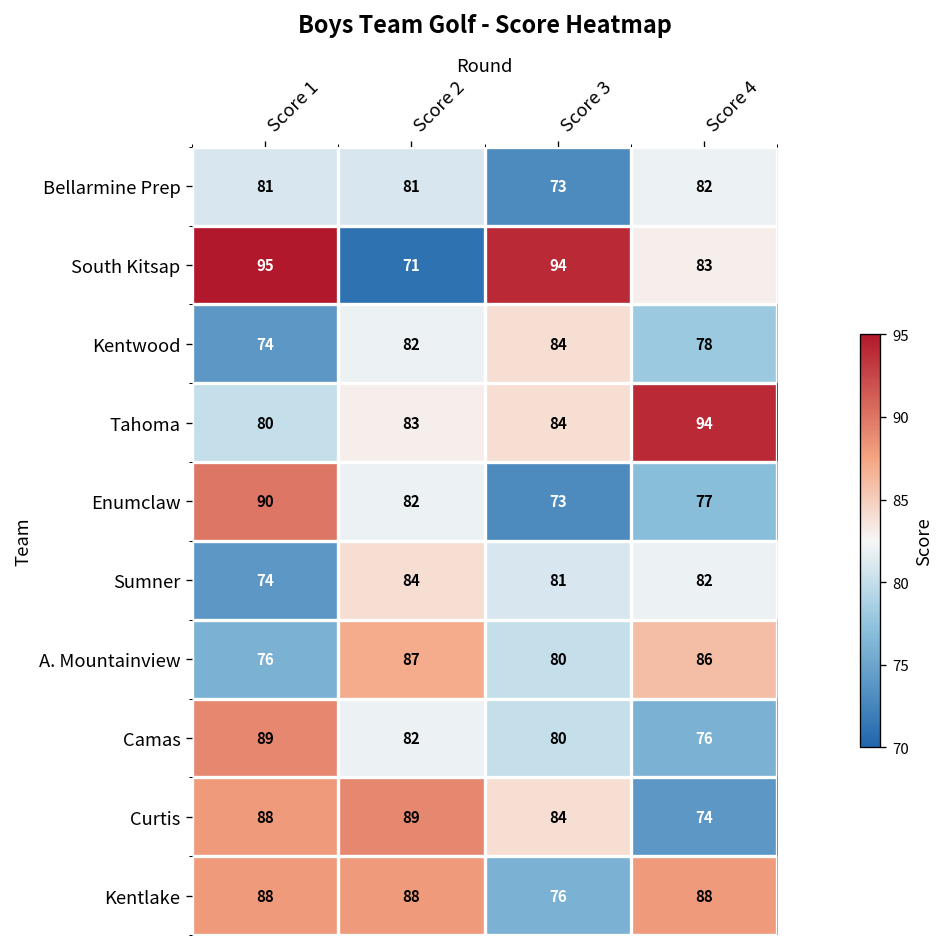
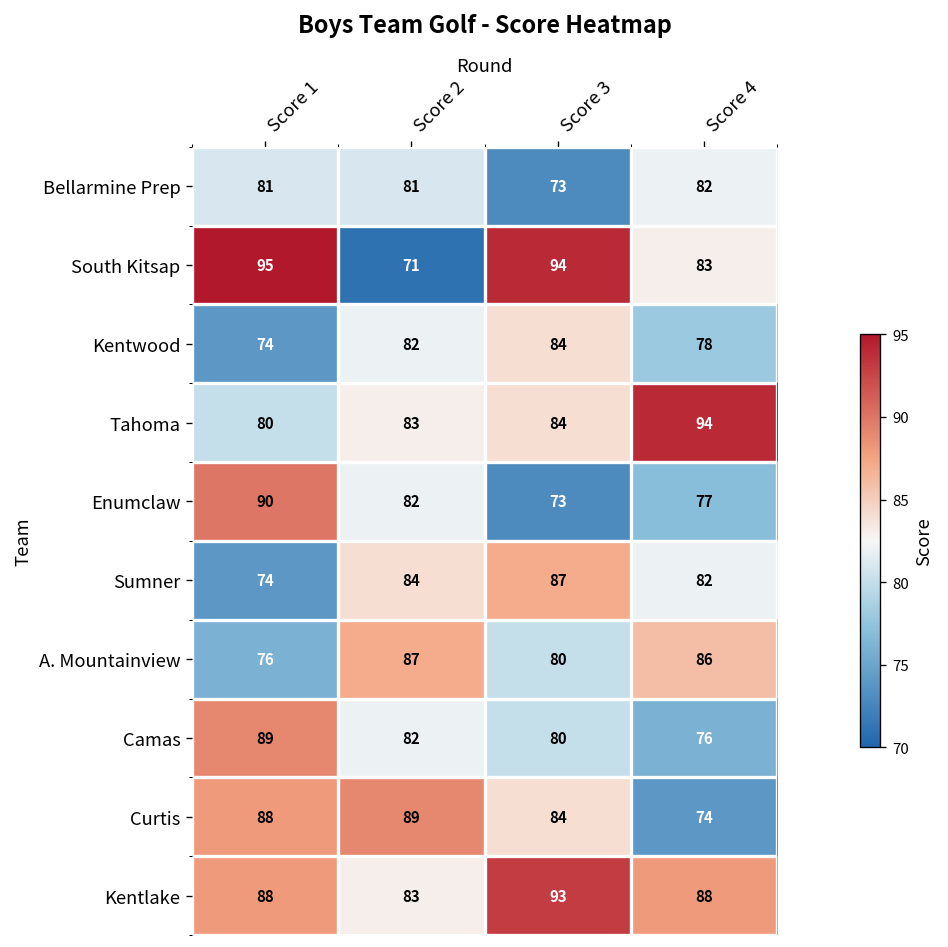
Sumner, Score 3: 81 -> 87
Kentlake, Score 2: 88 -> 83
Kentlake, Score 3: 76 -> 93
